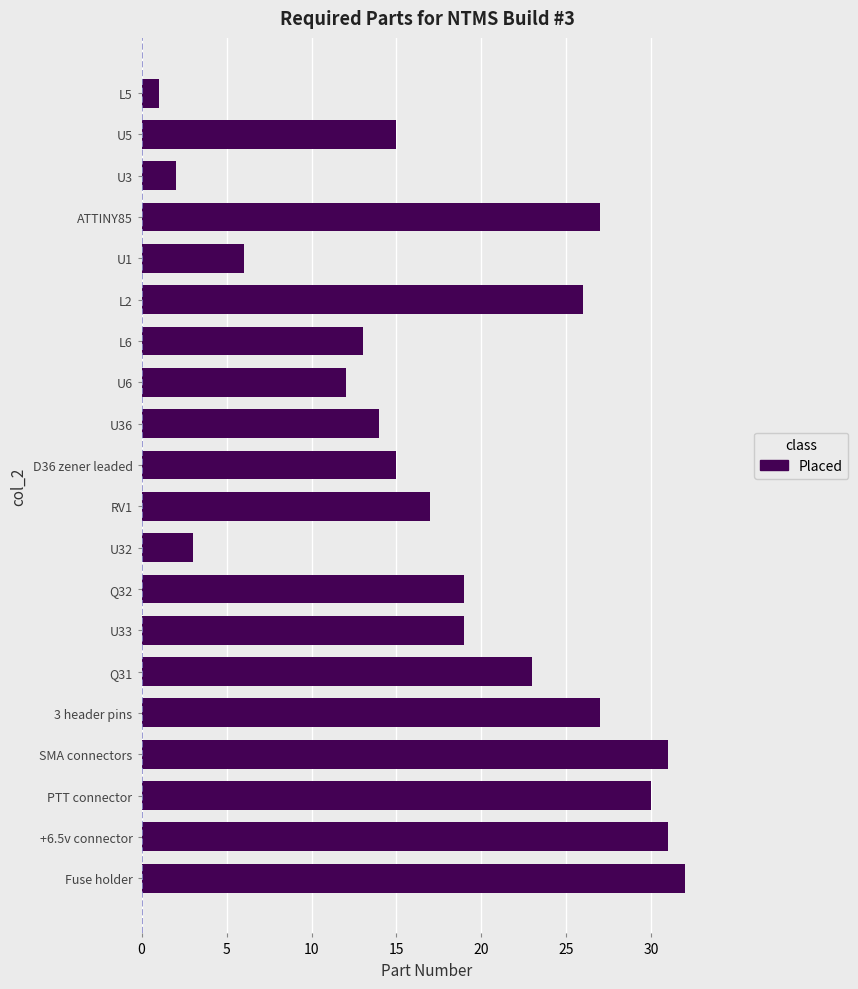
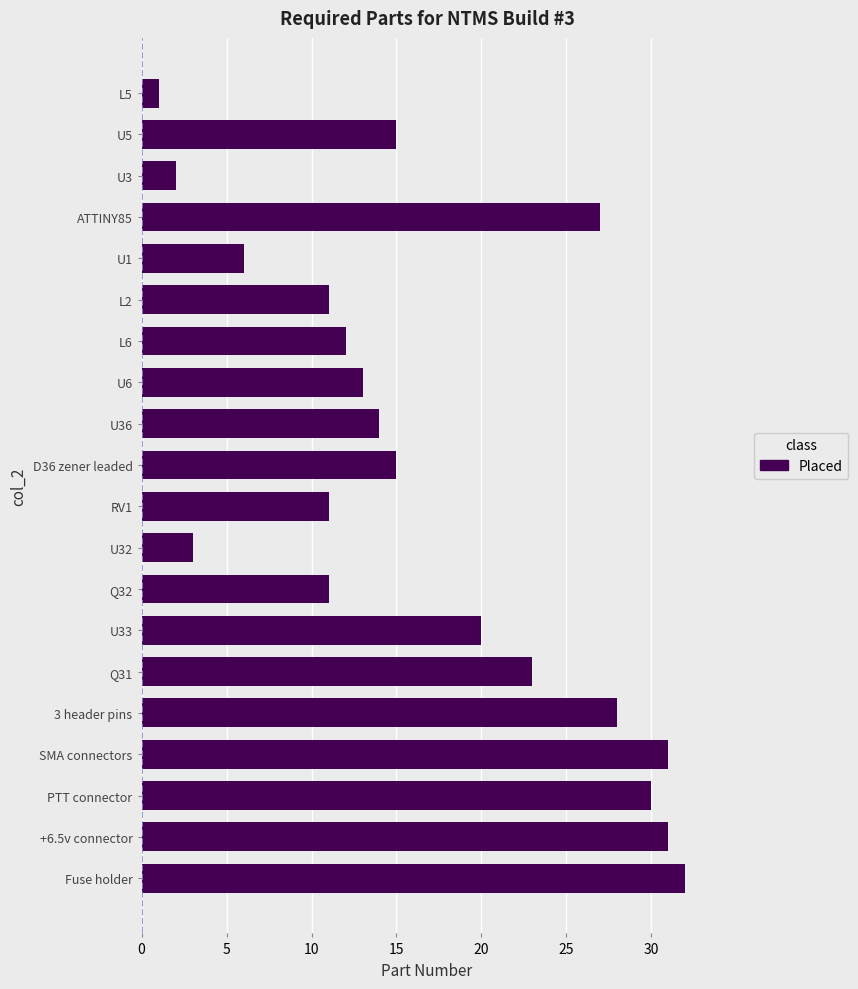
L2: 26 -> 11
L6: 13 -> 12
U6: 12 -> 13
RV1: 17 -> 11
Q32: 19 -> 11
U33: 19 -> 20
3 header pins: 27 -> 28
